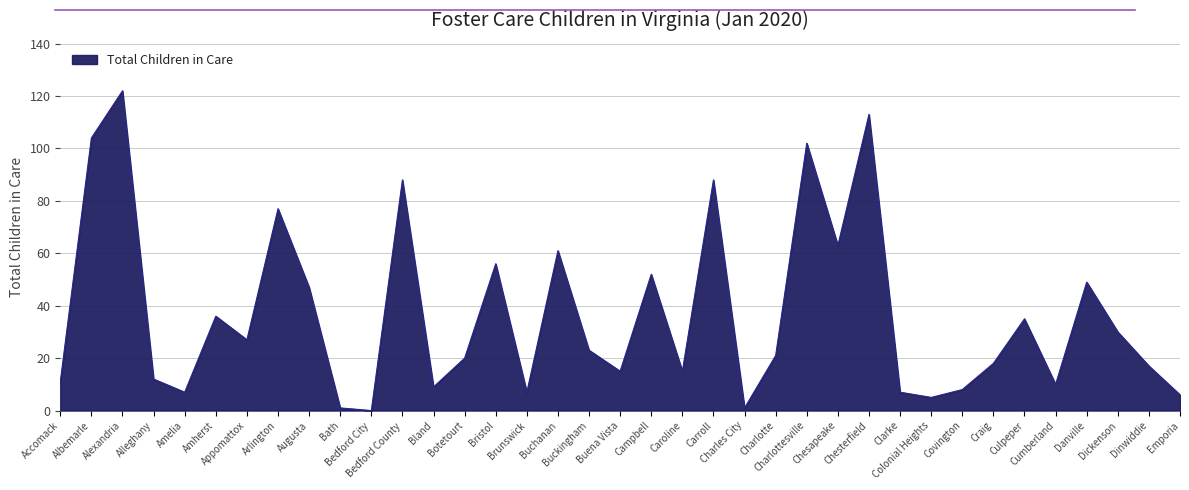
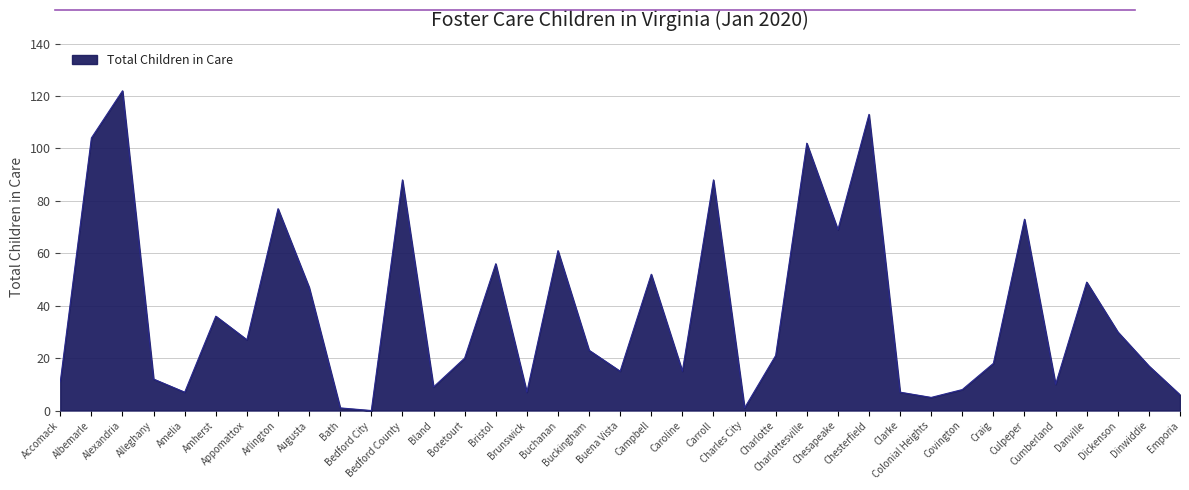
Chesapeake: 63 -> 69
Culpeper: 35 -> 73
